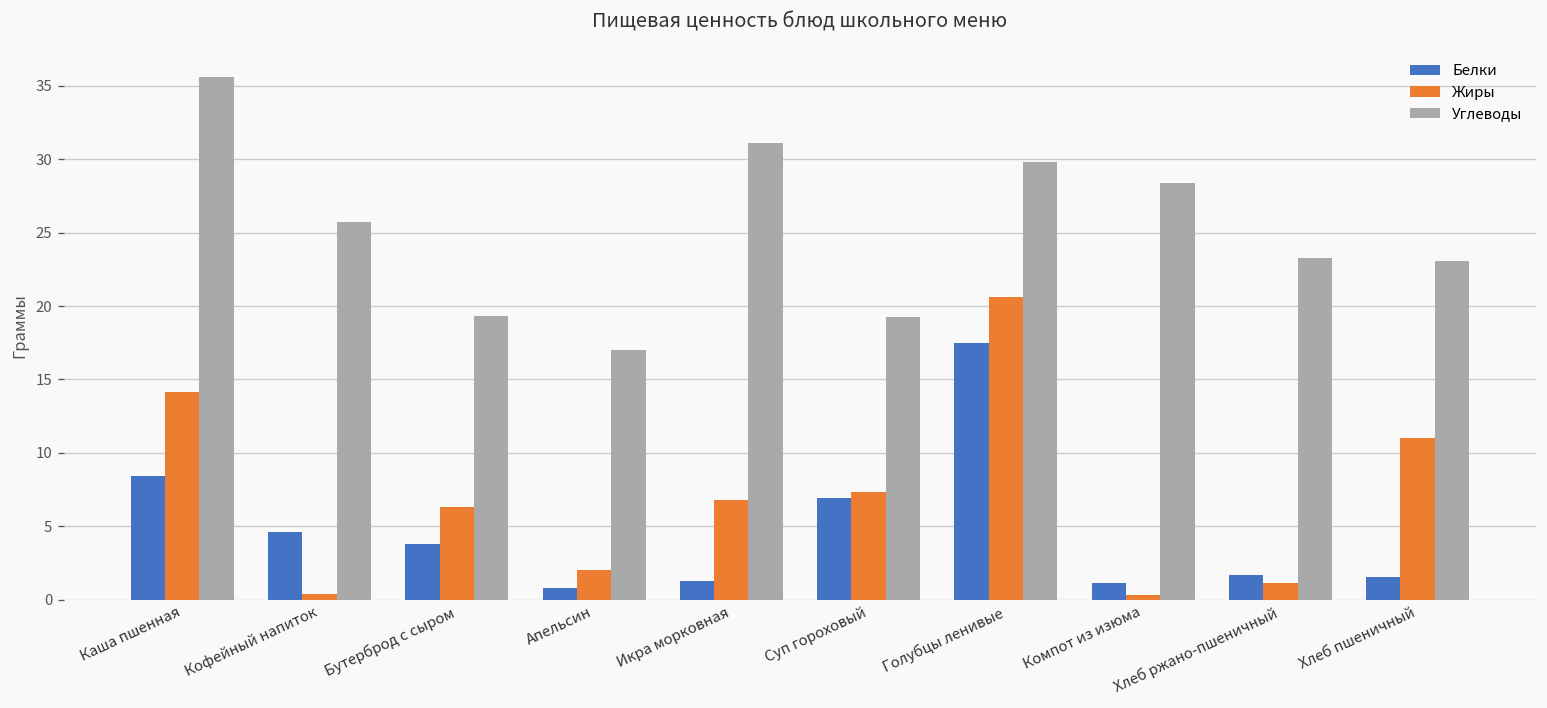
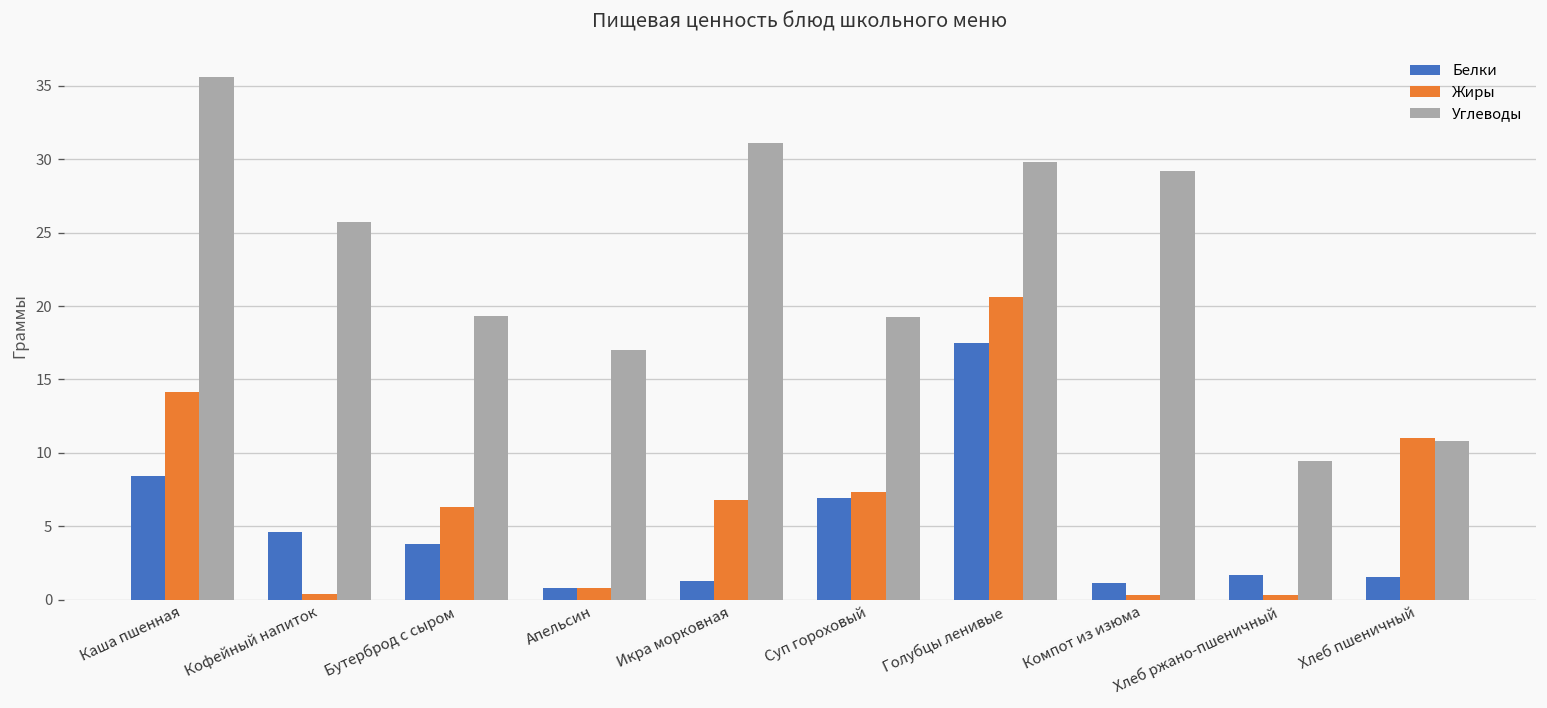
Жиры, Апельсин: 2.0 -> 0.8
Углеводы, Компот из изюма: 28.4 -> 29.2
Жиры, Хлеб ржано-пшеничный: 1.2 -> 0.3
Углеводы, Хлеб ржано-пшеничный: 23.3 -> 9.4
Углеводы, Хлеб пшеничный: 23.1 -> 10.8
